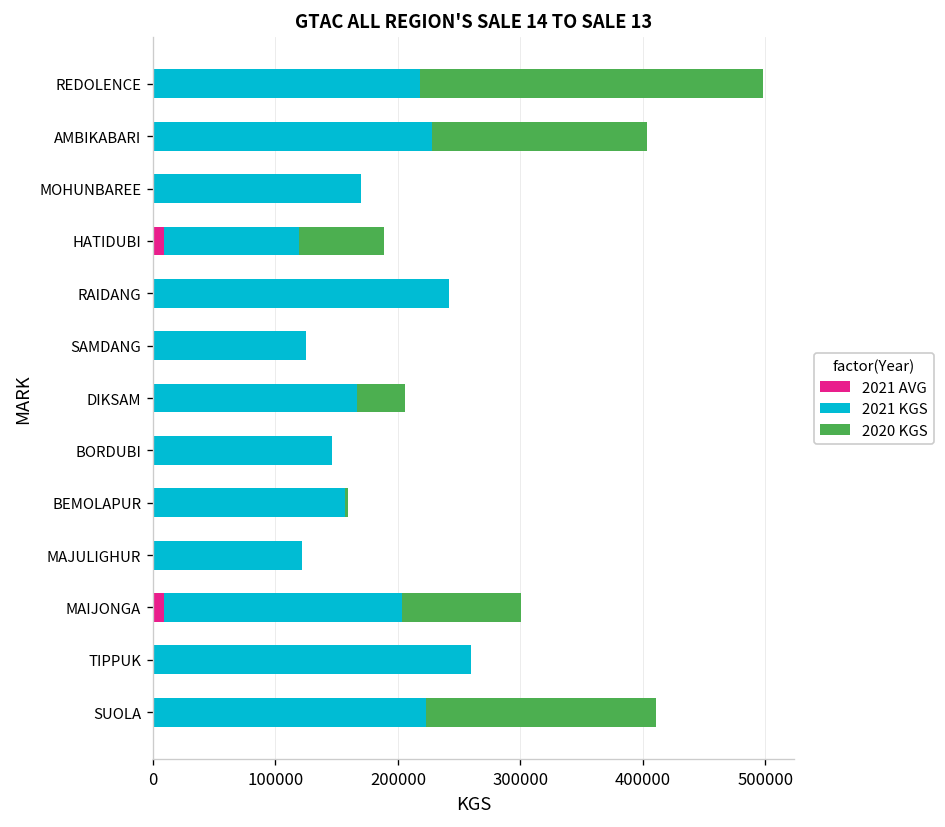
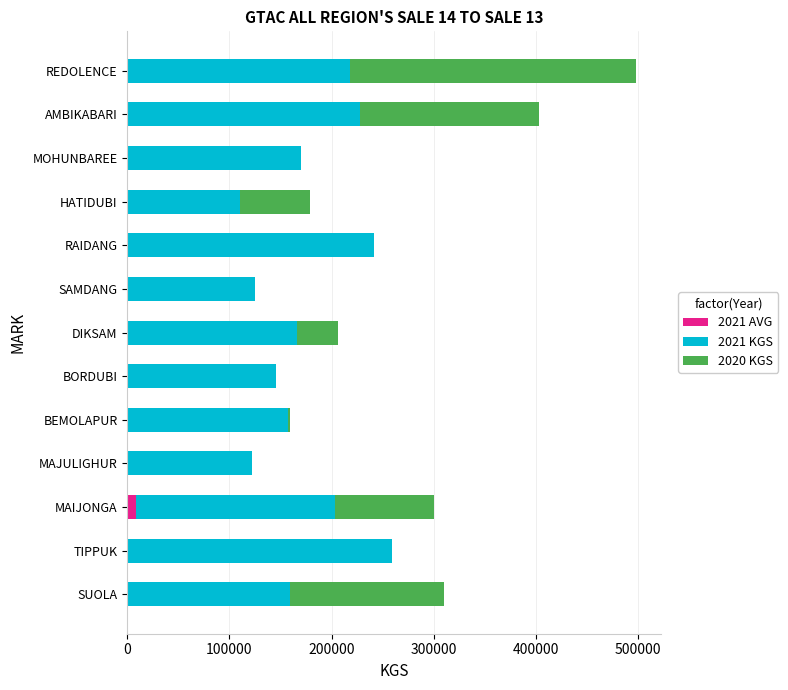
2021 AVG, HATIDUBI: 9000 -> 0
2021 KGS, SUOLA: 222000 -> 159000
2020 KGS, SUOLA: 188000 -> 151000
